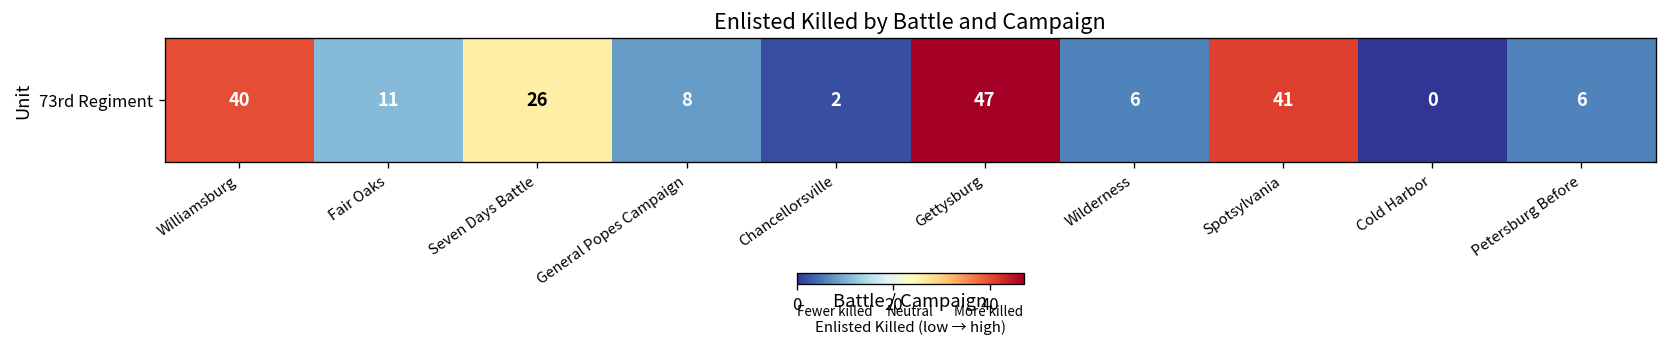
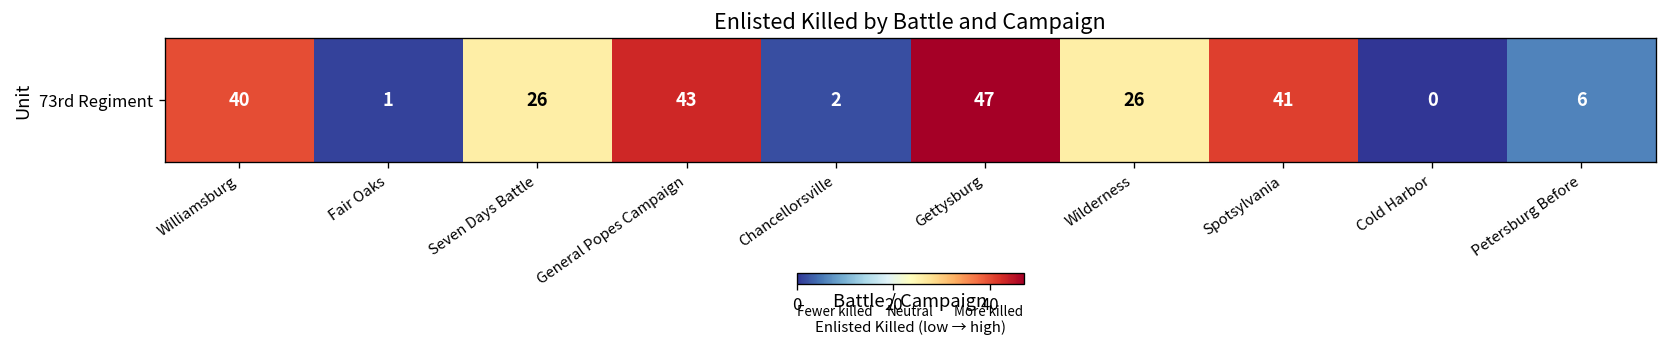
73rd Regiment, Fair Oaks: 11 -> 1
73rd Regiment, General Popes Campaign: 8 -> 43
73rd Regiment, Wilderness: 6 -> 26
